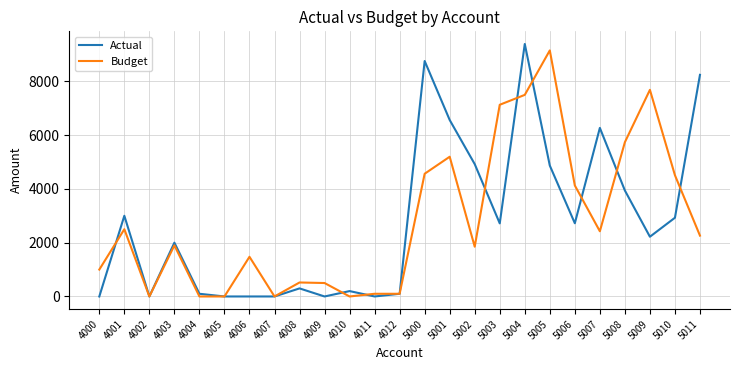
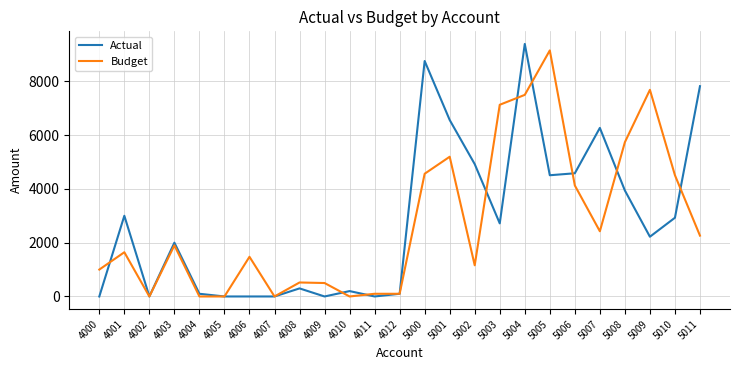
Budget, 4001: 2500 -> 1600
Budget, 5002: 1900 -> 1200
Actual, 5005: 4900 -> 4500
Actual, 5006: 2700 -> 4600
Actual, 5011: 8200 -> 7800
